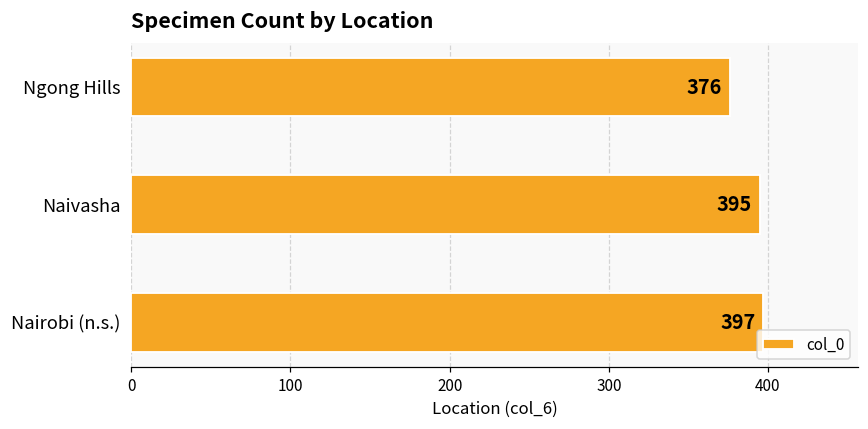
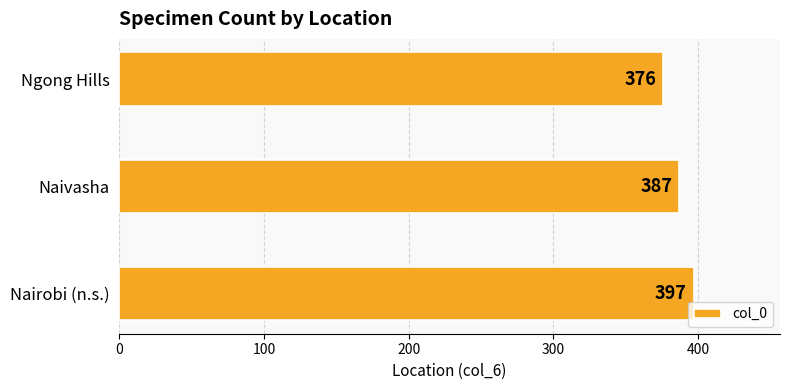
Naivasha: 395 -> 387
